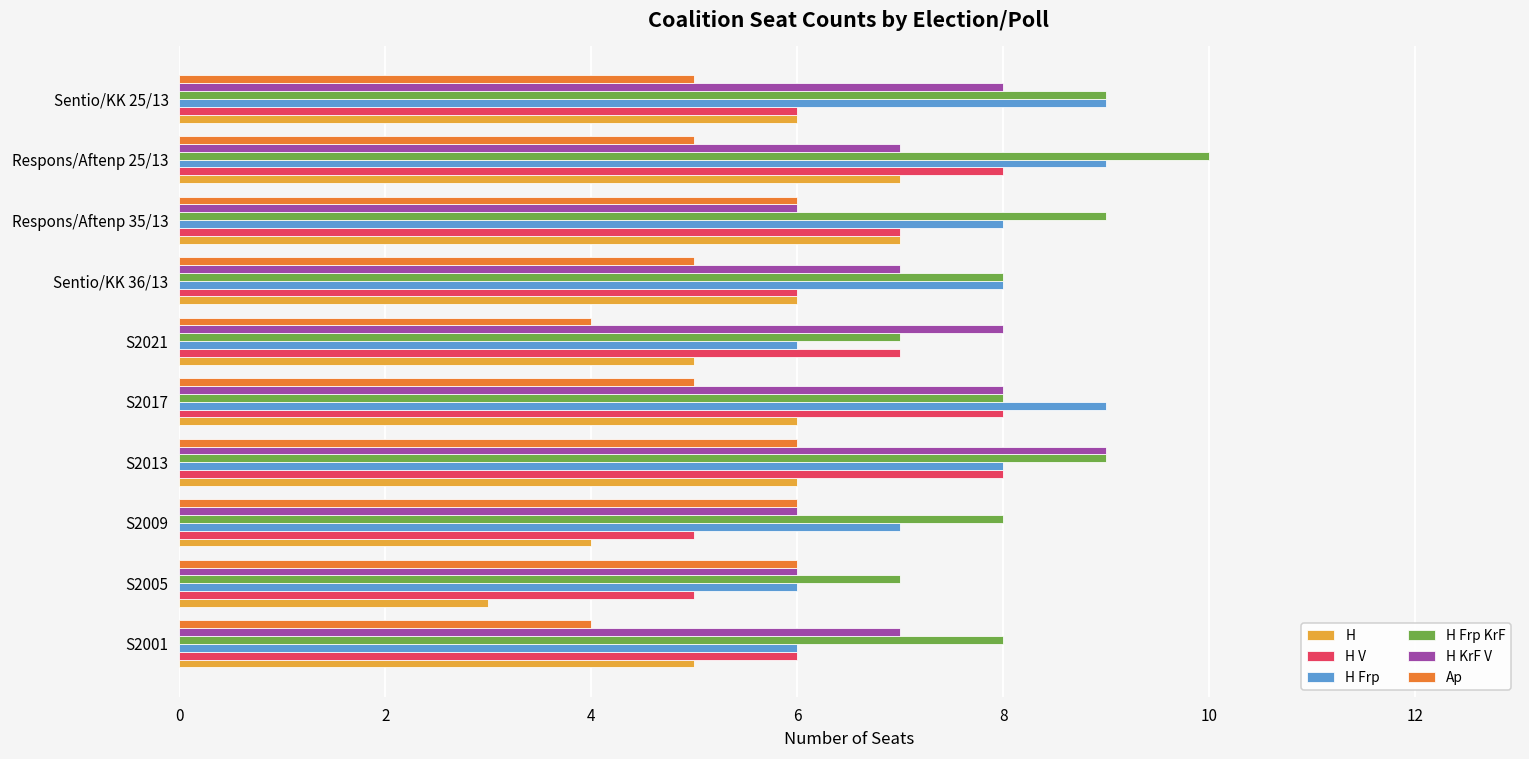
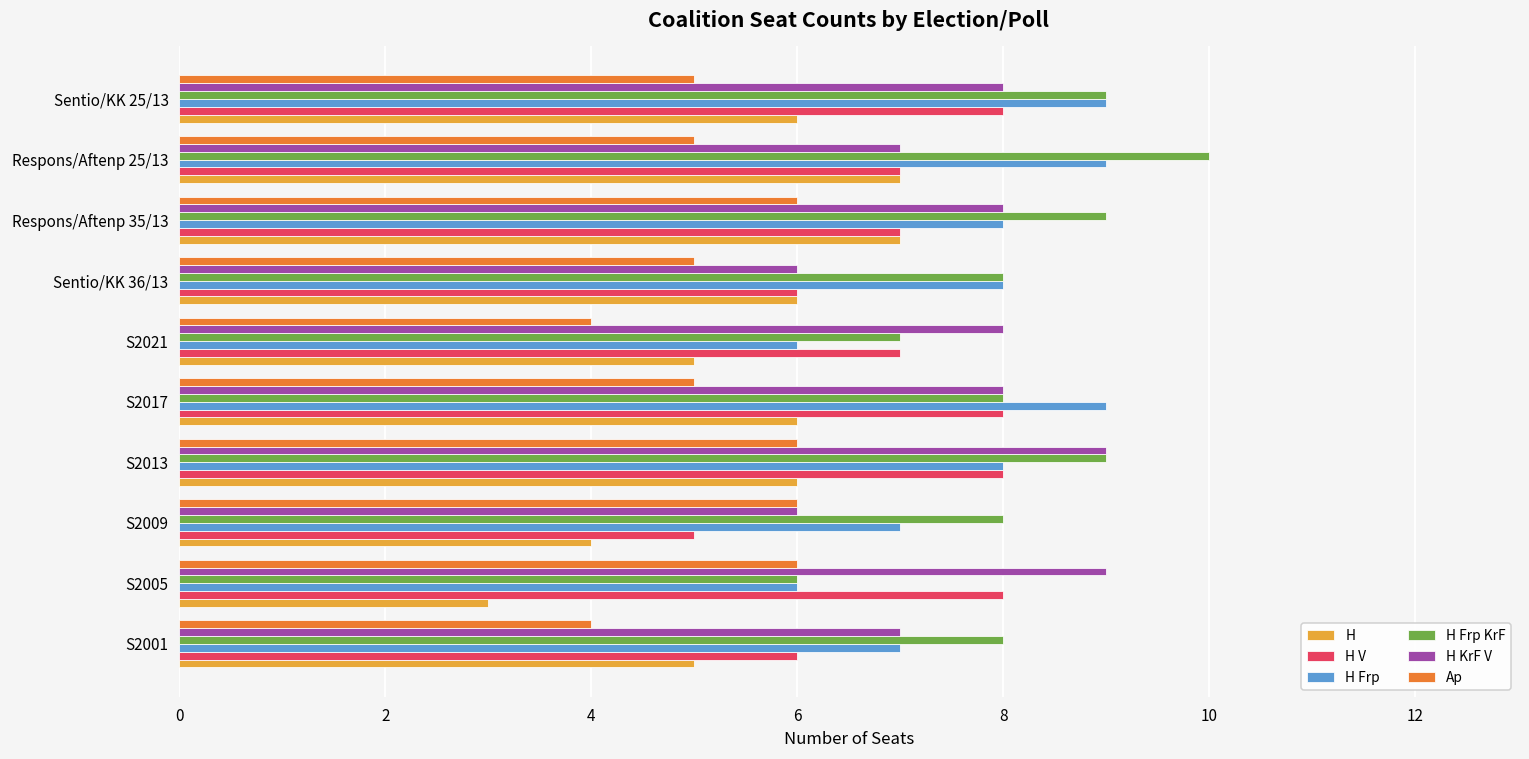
H V, Sentio/KK 25/13: 6 -> 8
H V, Respons/Aftenp 25/13: 8 -> 7
H KrF V, Respons/Aftenp 35/13: 6 -> 8
H KrF V, Sentio/KK 36/13: 7 -> 6
H KrF V, S2005: 6 -> 9
H Frp KrF, S2005: 7 -> 6
H V, S2005: 5 -> 8
H Frp, S2001: 6 -> 7
